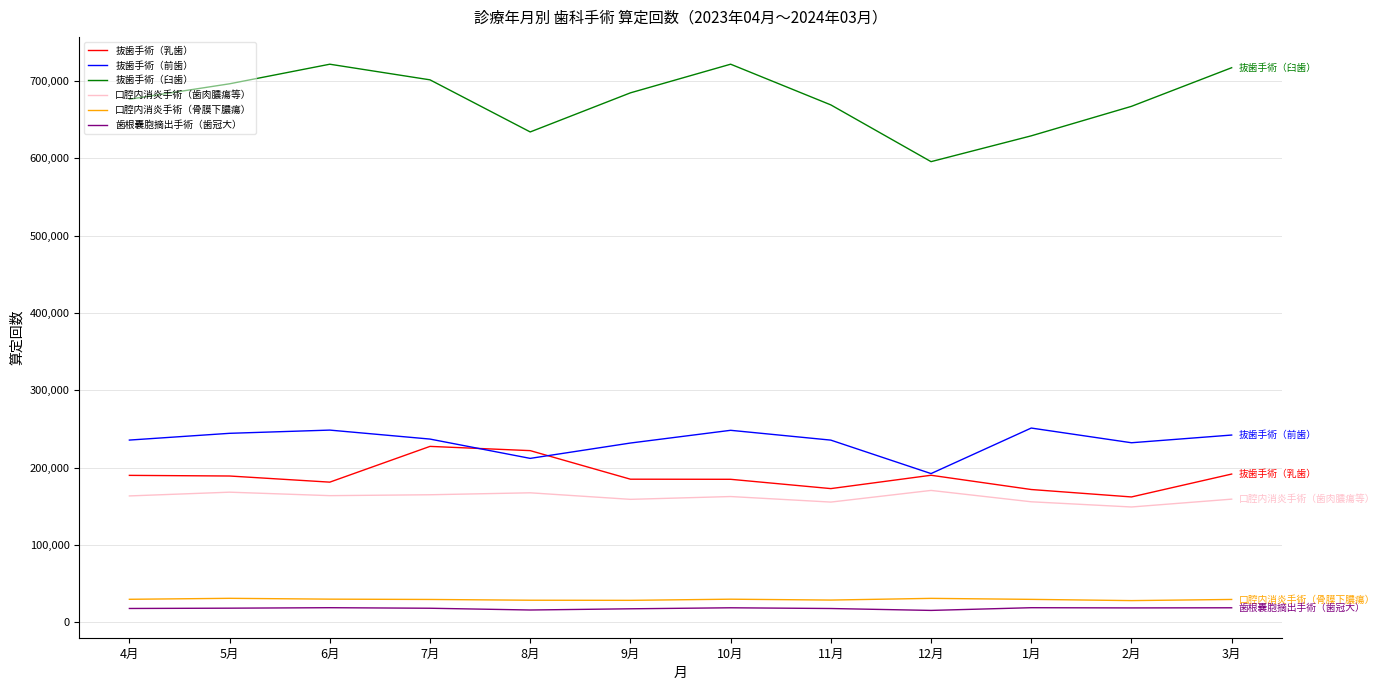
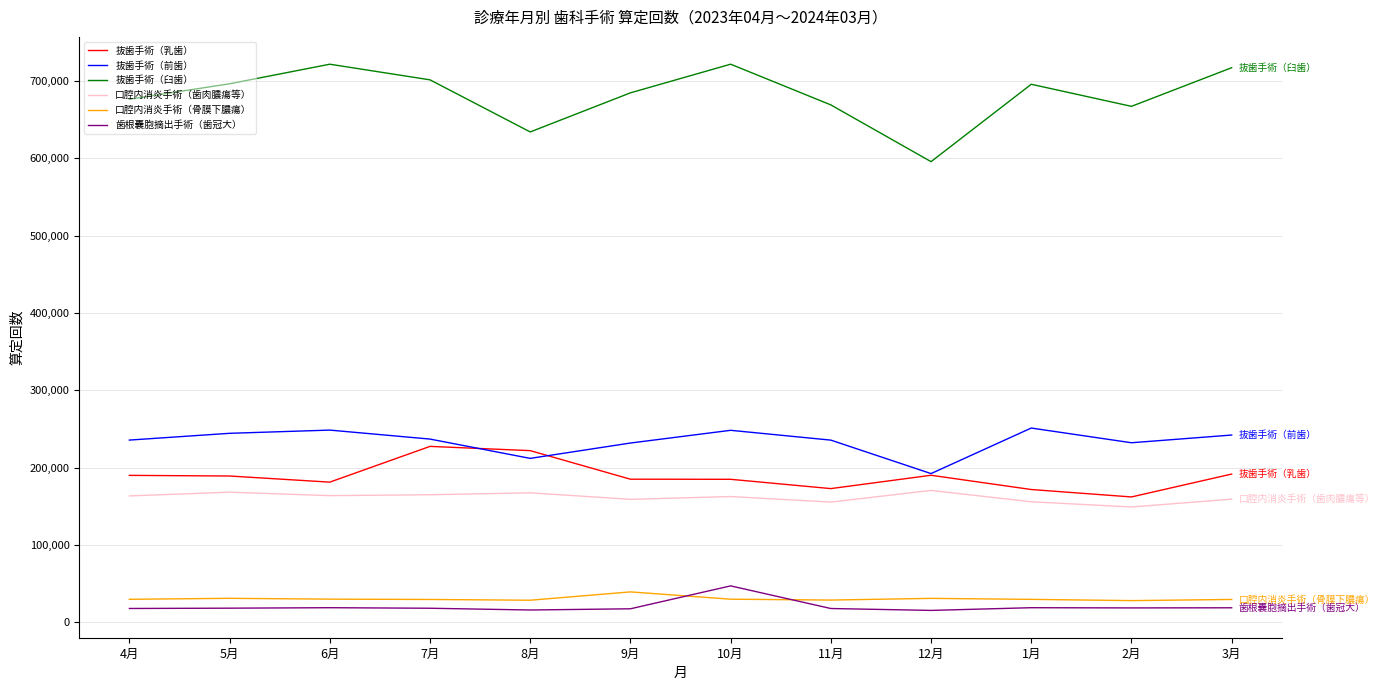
口腔内消炎手術（骨膜下膿瘍）, 9月: 30,000 -> 40,000
歯根嚢胞摘出手術（歯冠大）, 10月: 20,000 -> 50,000
抜歯手術（臼歯）, 1月: 630,000 -> 700,000
